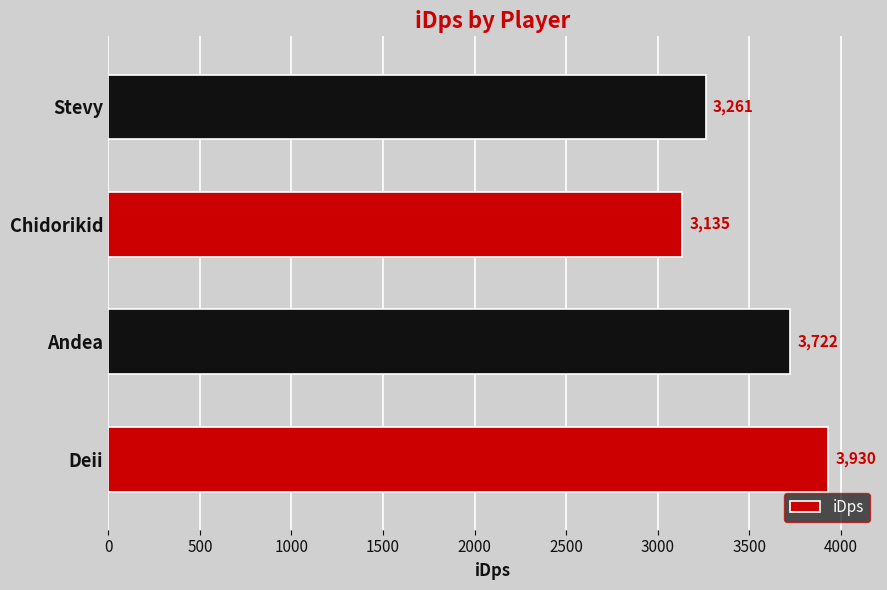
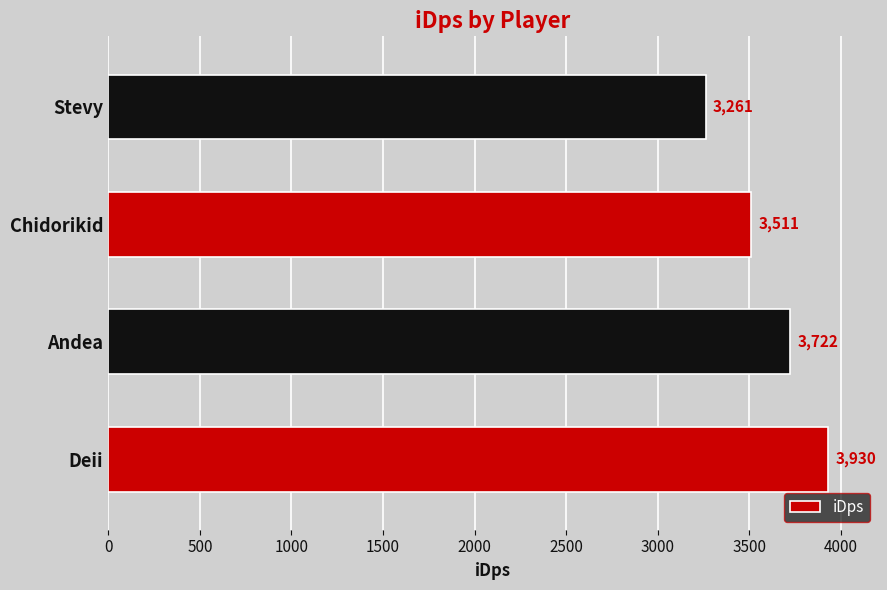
Chidorikid: 3,135 -> 3,511
